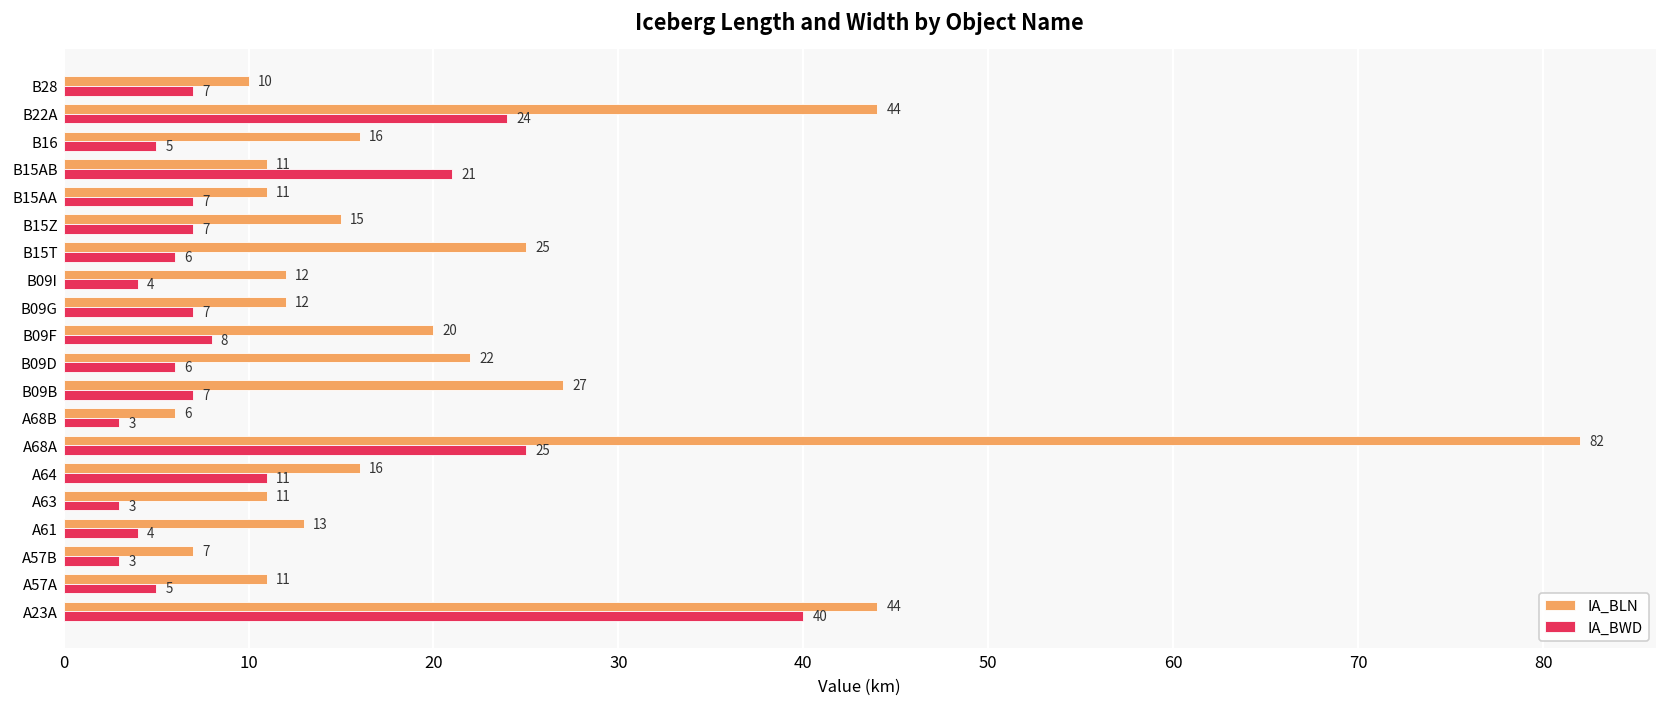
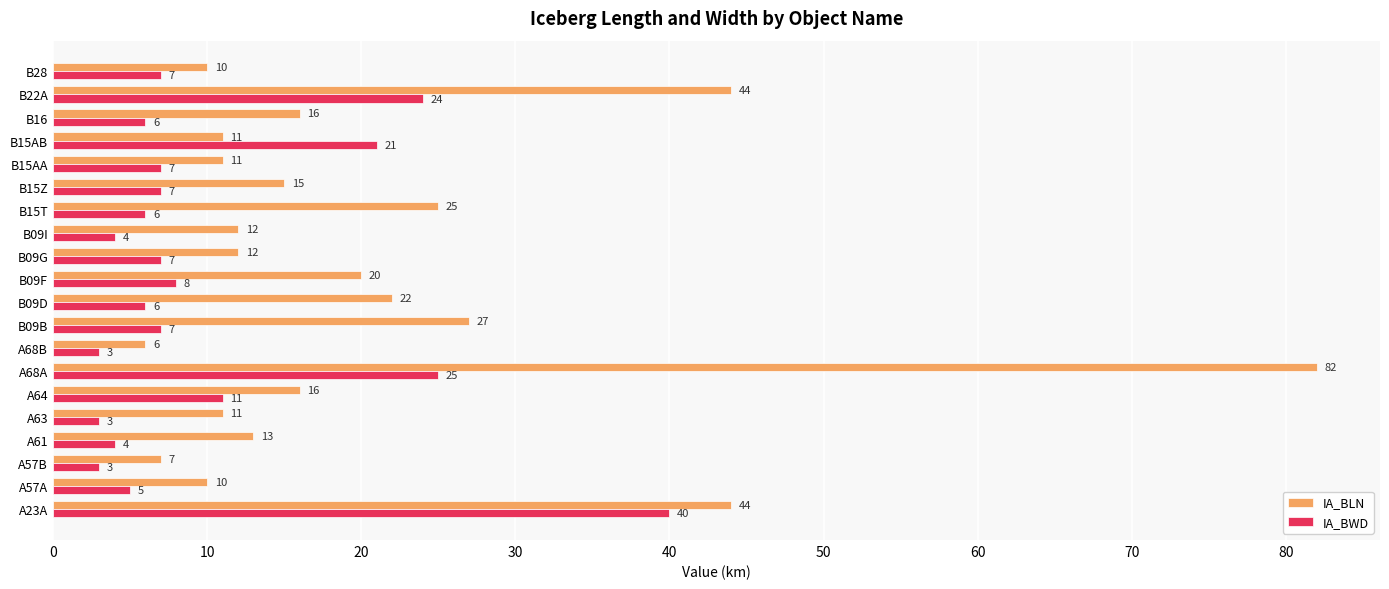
IA_BWD, B16: 5 -> 6
IA_BLN, A57A: 11 -> 10
